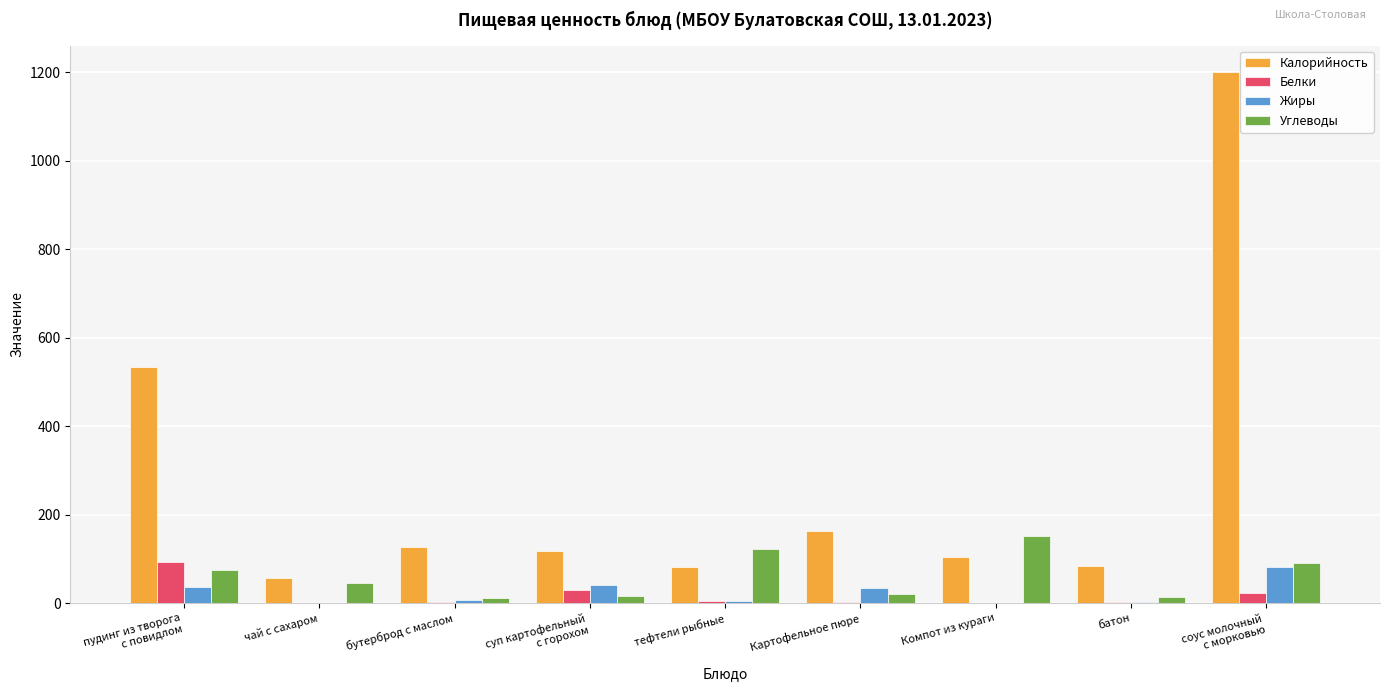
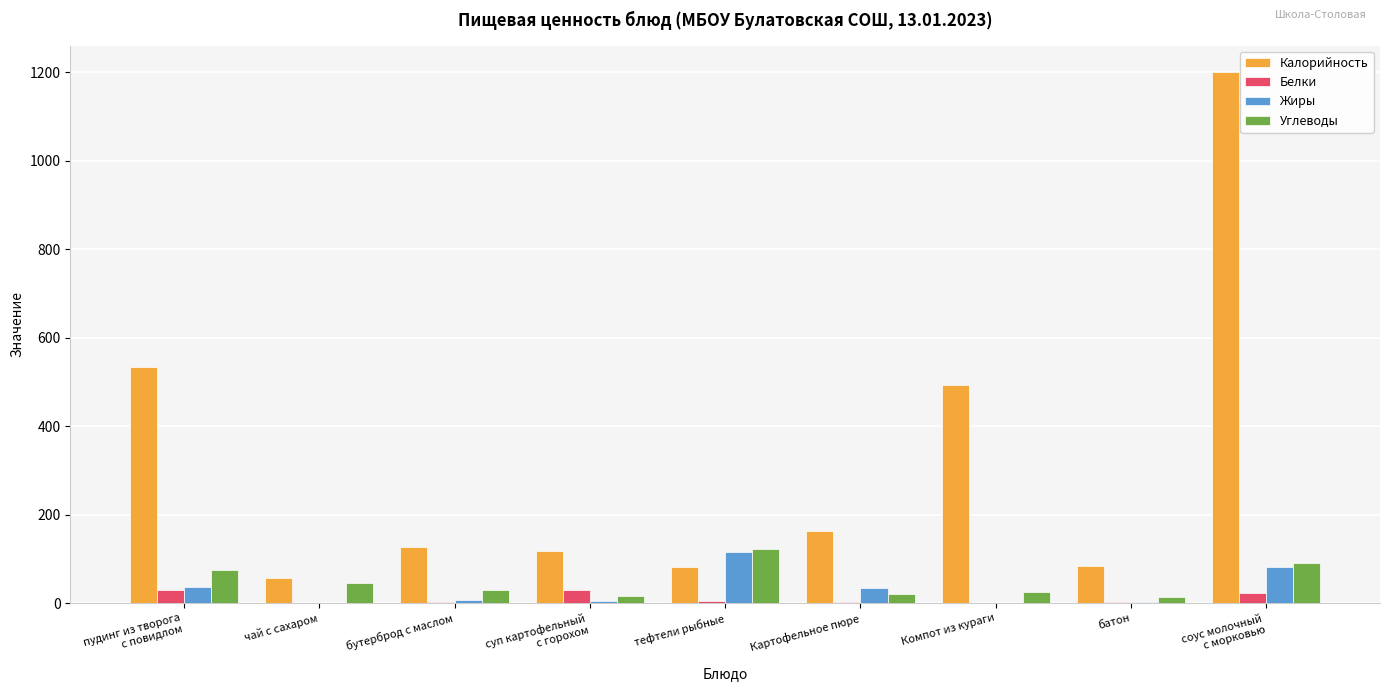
Белки, пудинг из творога с повидлом: 90 -> 30
Углеводы, бутерброд с маслом: 10 -> 30
Жиры, суп картофельный с горохом: 40 -> 0
Жиры, тефтели рыбные: 0 -> 120
Калорийность, Компот из кураги: 100 -> 490
Углеводы, Компот из кураги: 150 -> 30
